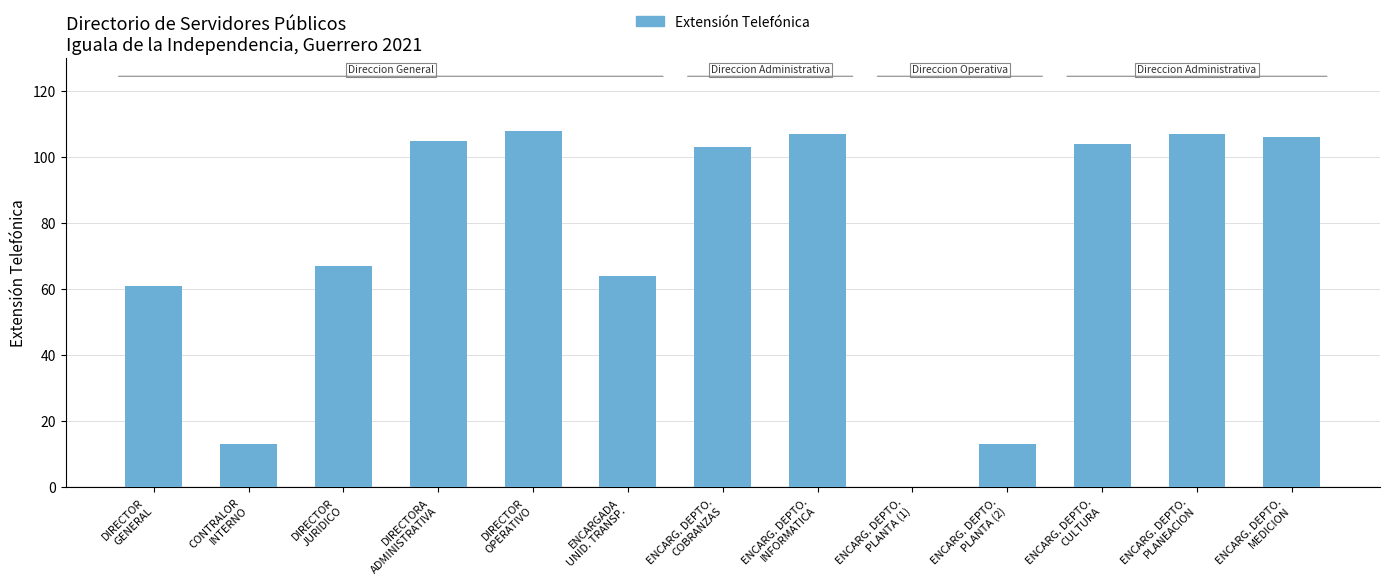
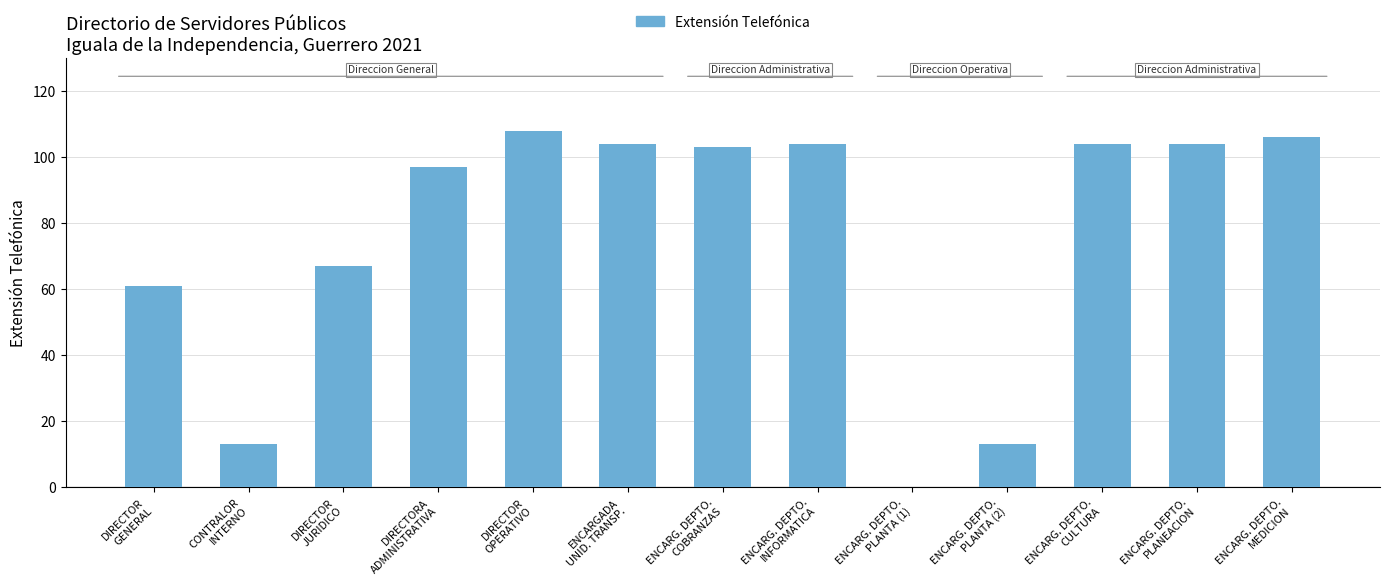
DIRECTORA ADMINISTRATIVA: 105 -> 97
ENCARGADA UNID. TRANSP.: 64 -> 104
ENCARG. DEPTO. INFORMATICA: 107 -> 104
ENCARG. DEPTO. PLANEACION: 107 -> 104
